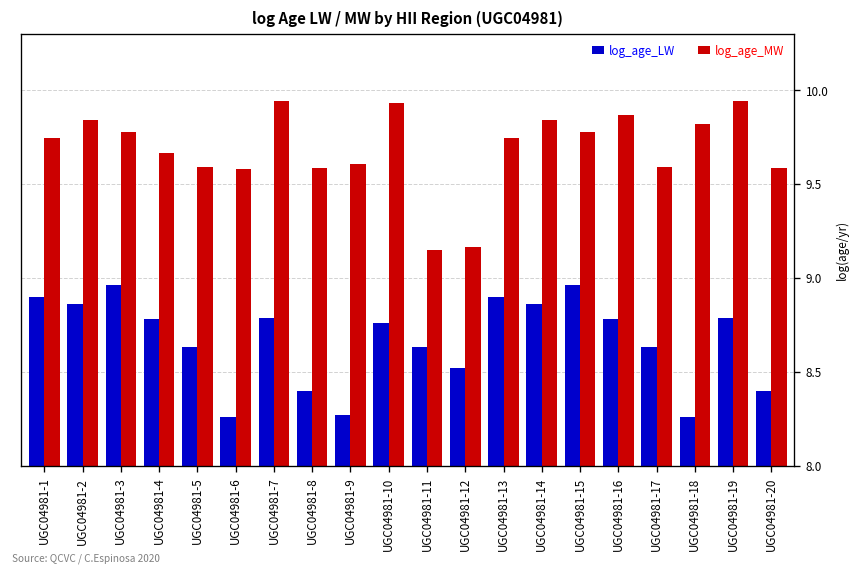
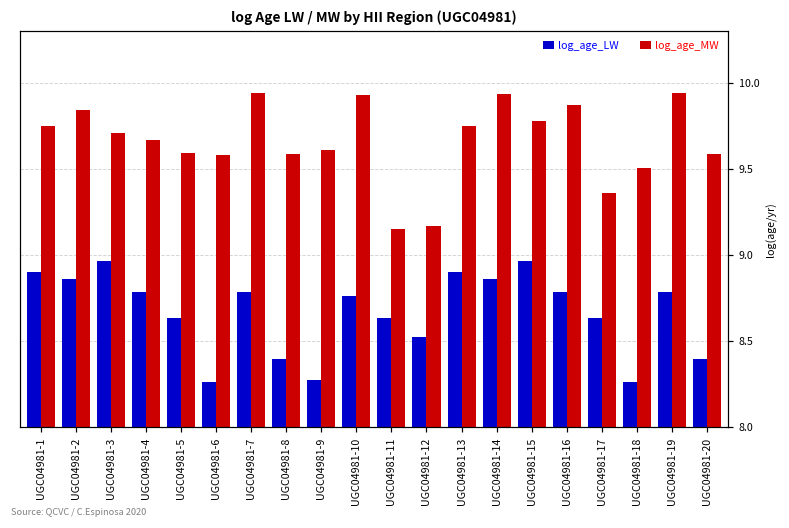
log_age_MW, UGC04981-3: 9.78 -> 9.71
log_age_MW, UGC04981-14: 9.84 -> 9.93
log_age_MW, UGC04981-17: 9.59 -> 9.36
log_age_MW, UGC04981-18: 9.82 -> 9.50
